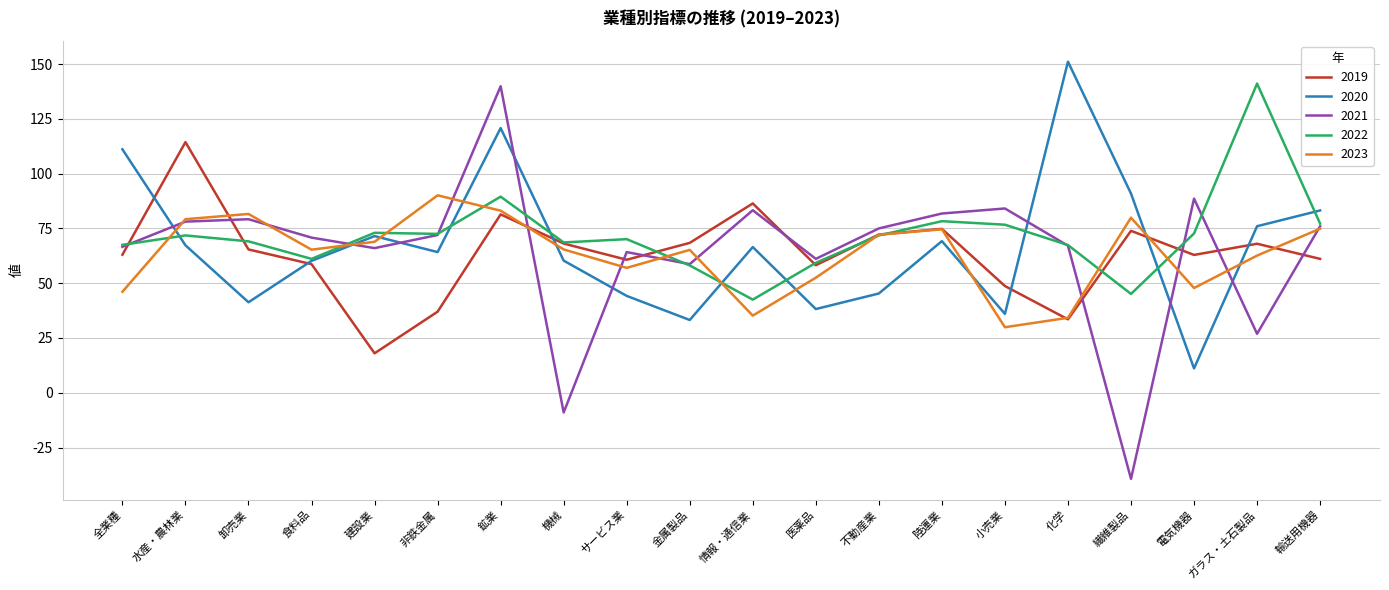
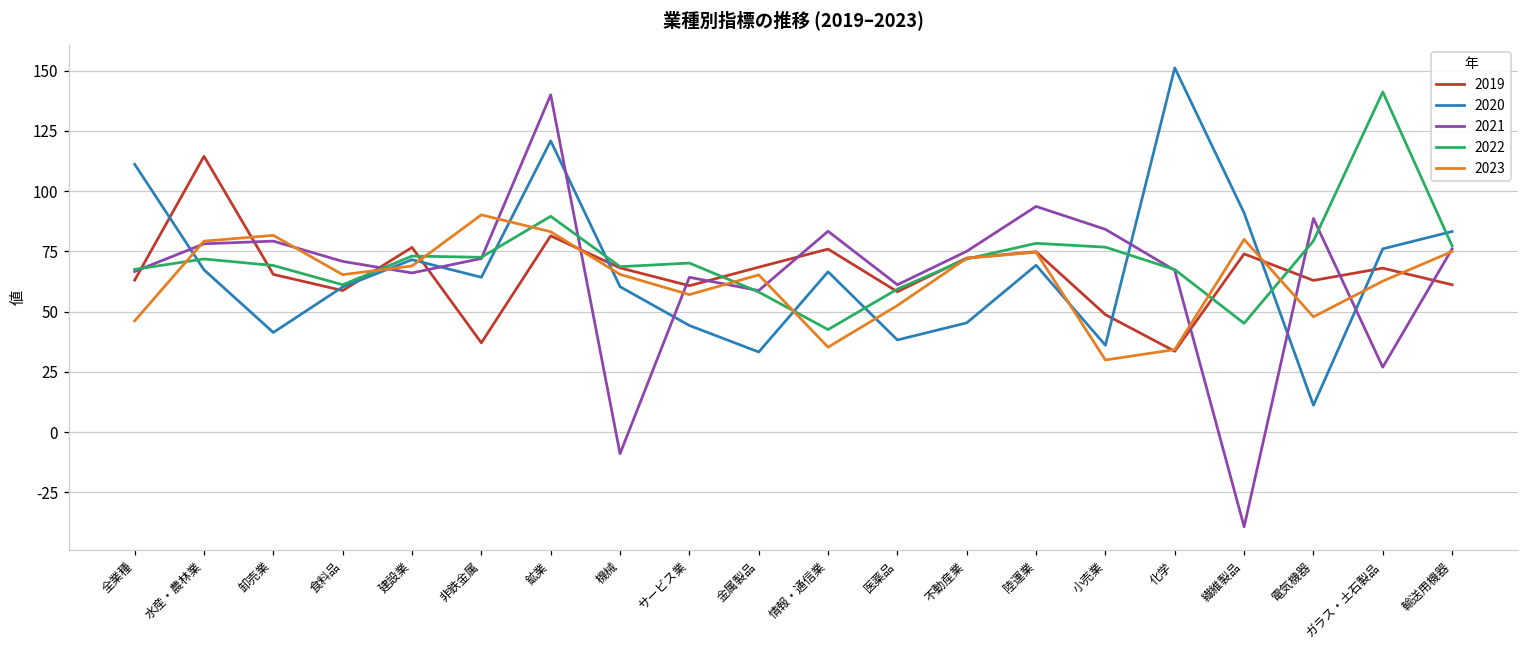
2019, 建設業: 18 -> 77
2019, 情報・通信業: 86 -> 76
2021, 陸運業: 82 -> 94
2022, 電気機器: 73 -> 79
